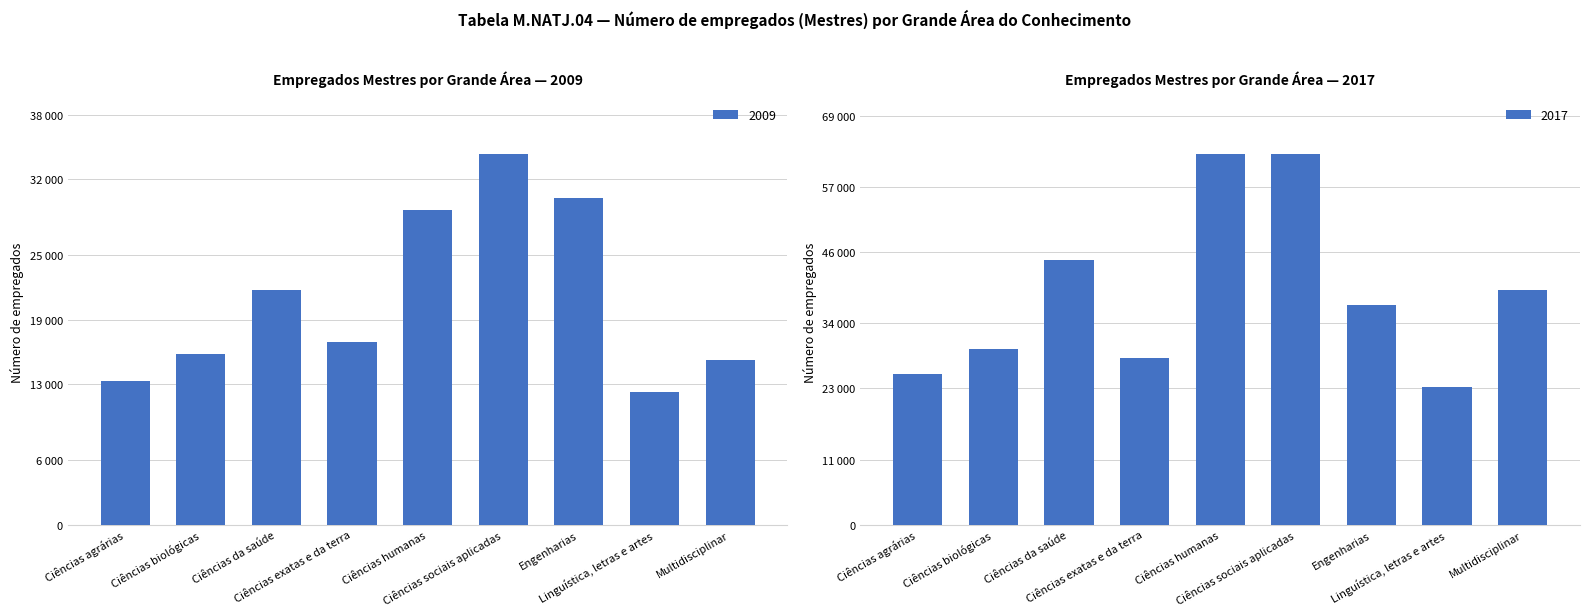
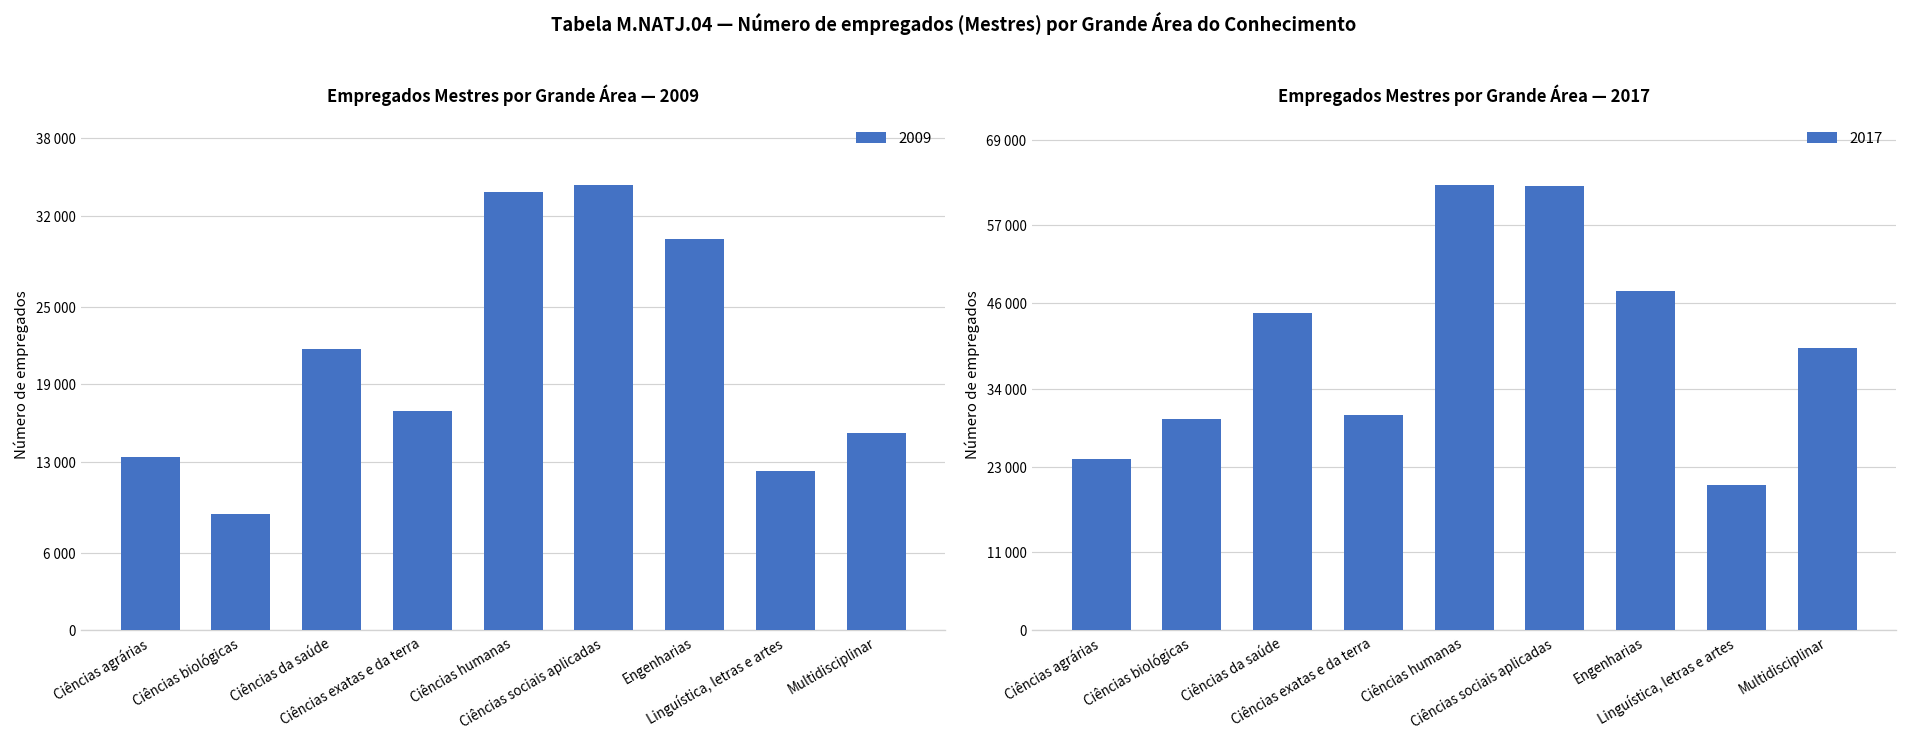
Empregados Mestres por Grande Área — 2009, Ciências biológicas: 15800 -> 9000
Empregados Mestres por Grande Área — 2009, Ciências humanas: 29200 -> 33900
Empregados Mestres por Grande Área — 2017, Ciências agrárias: 25000 -> 24000
Empregados Mestres por Grande Área — 2017, Ciências exatas e da terra: 28000 -> 30000
Empregados Mestres por Grande Área — 2017, Engenharias: 37000 -> 48000
Empregados Mestres por Grande Área — 2017, Linguística, letras e artes: 23000 -> 21000
